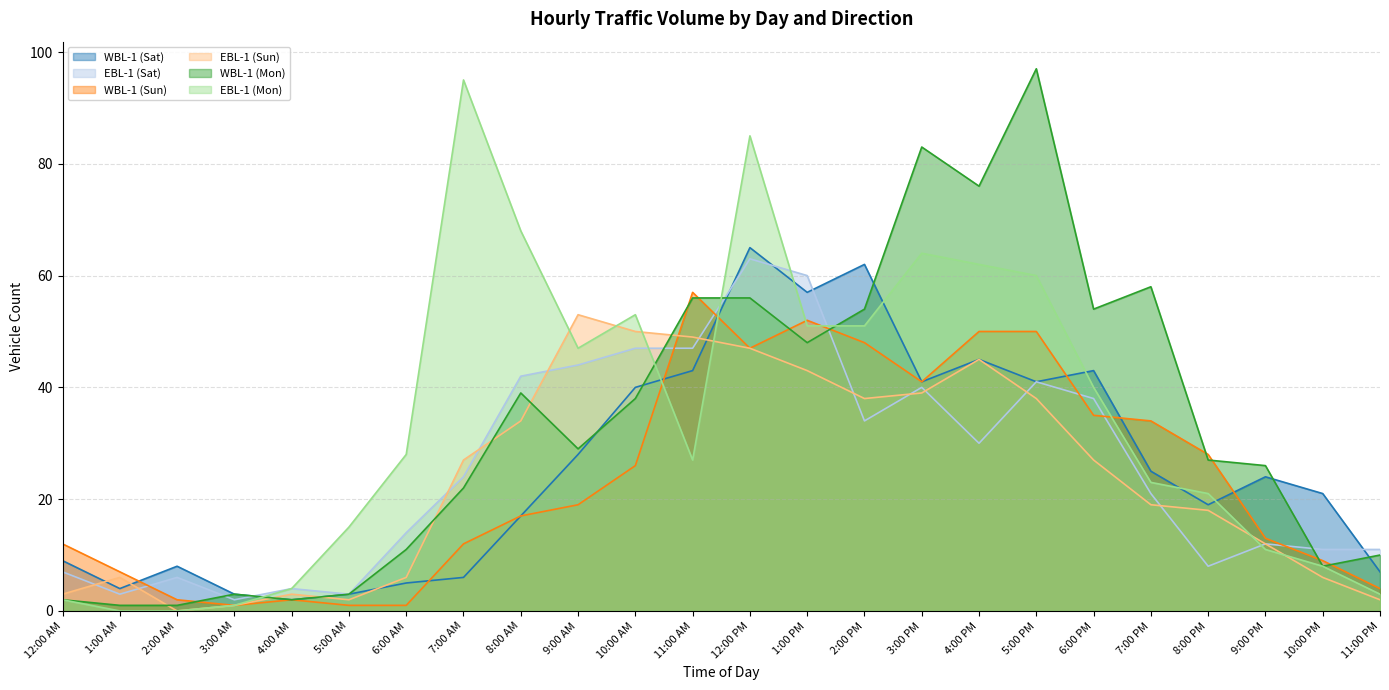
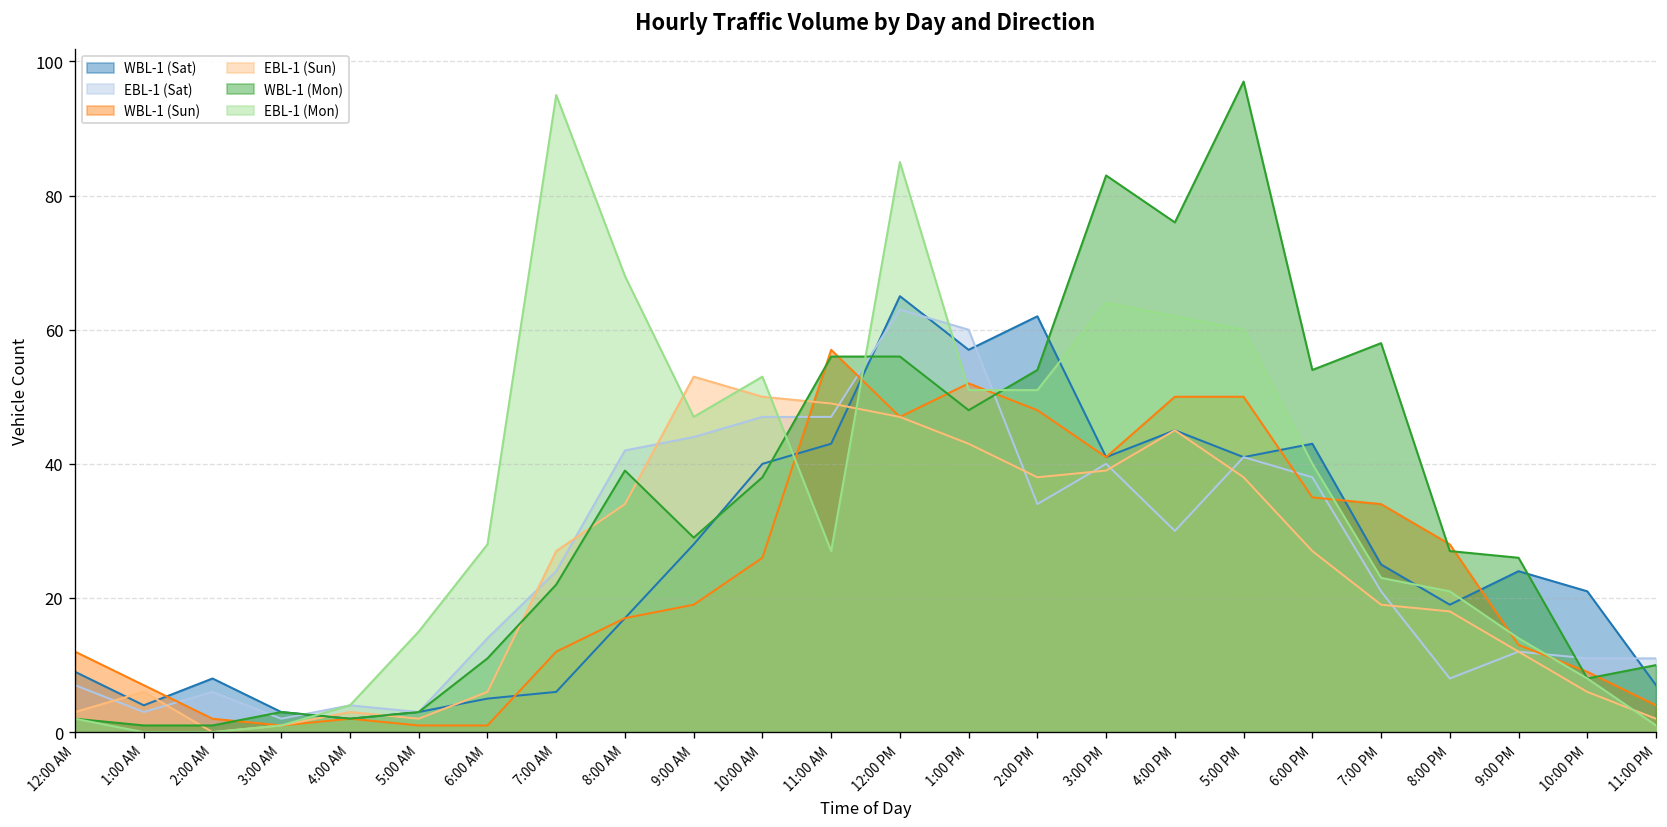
EBL-1 (Mon), 9:00 PM: 11 -> 14
EBL-1 (Mon), 11:00 PM: 3 -> 1
